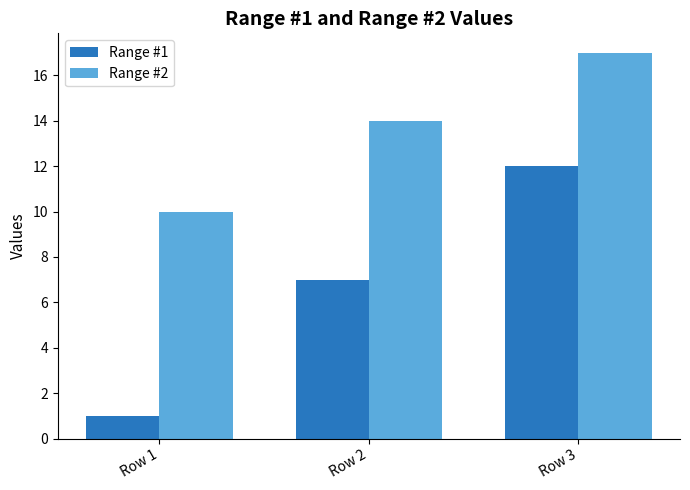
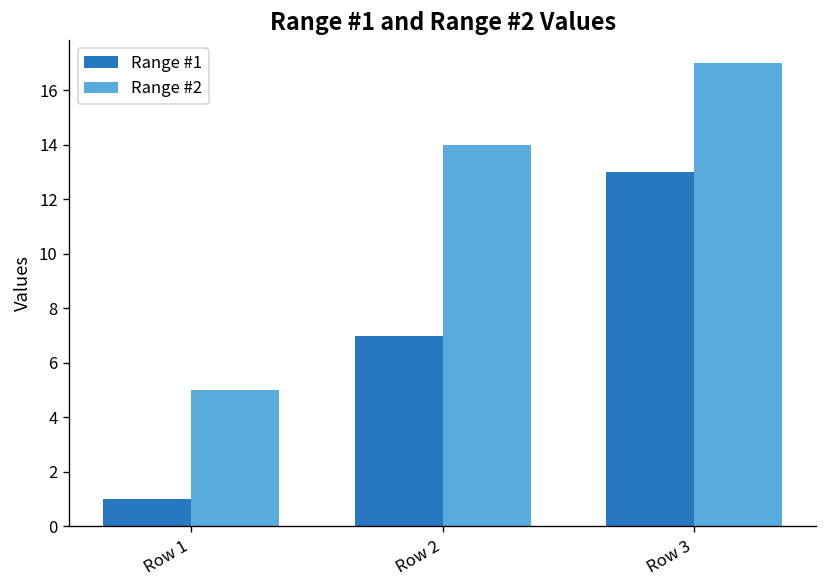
Range #2, Row 1: 10 -> 5
Range #1, Row 3: 12 -> 13
